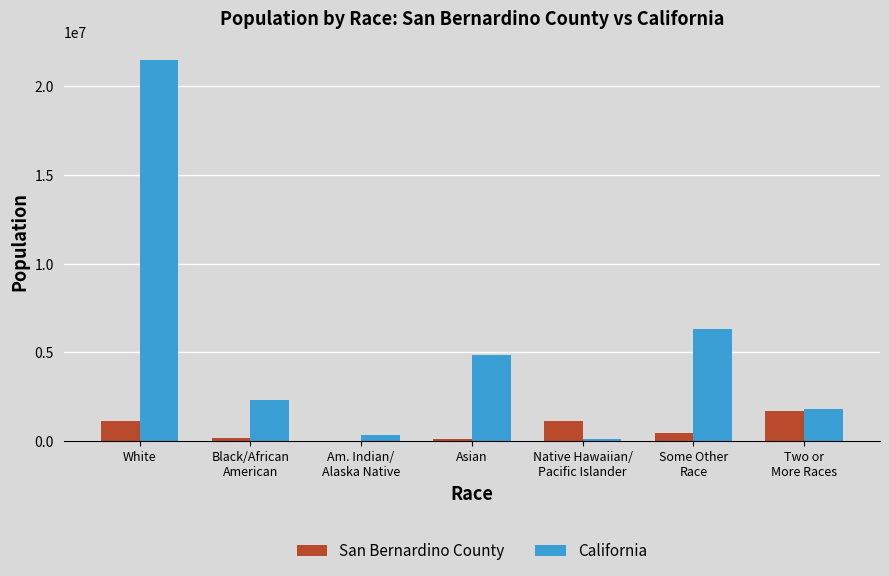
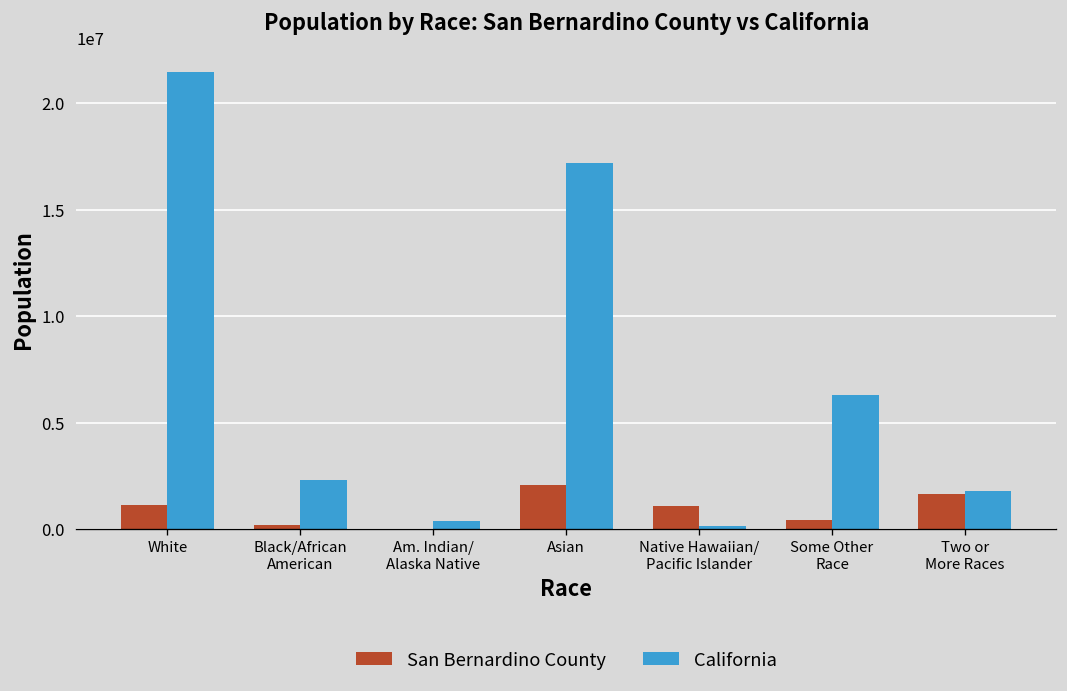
San Bernardino County, Asian: 100000 -> 2100000
California, Asian: 4900000 -> 17200000
